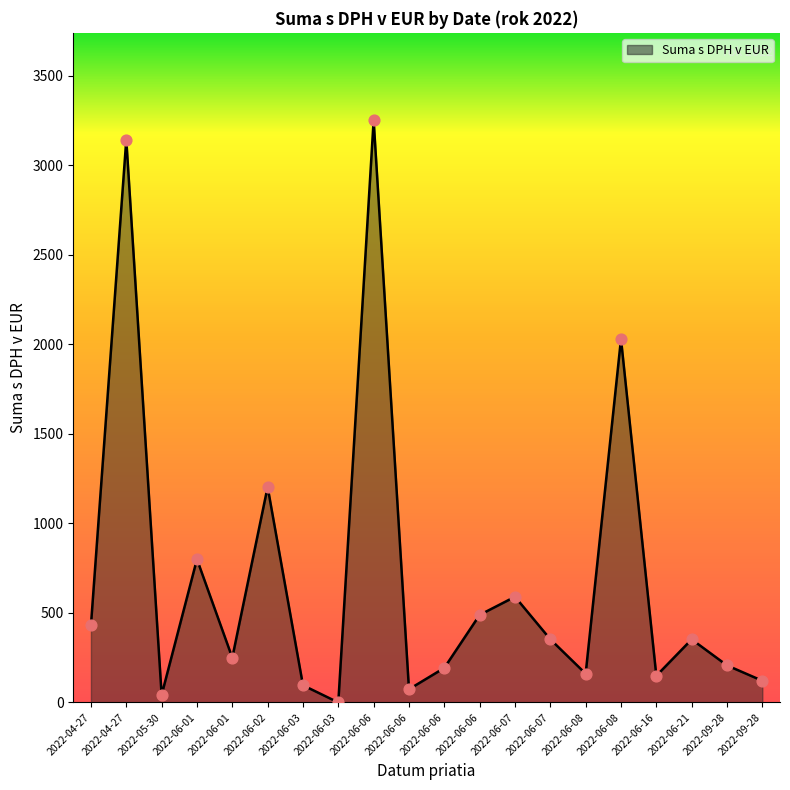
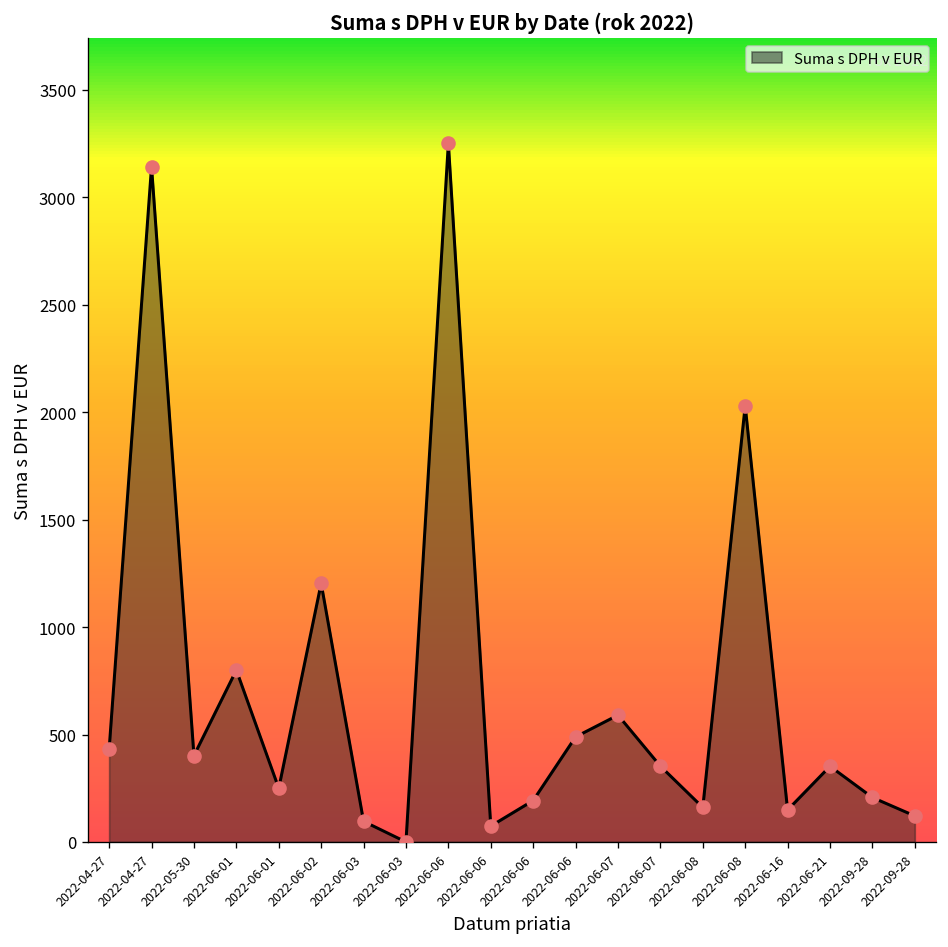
2022-05-30: 40 -> 400
